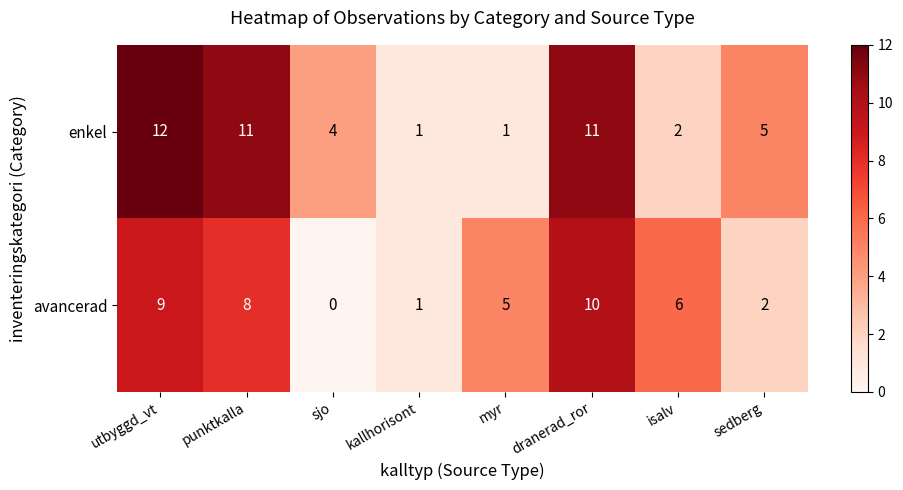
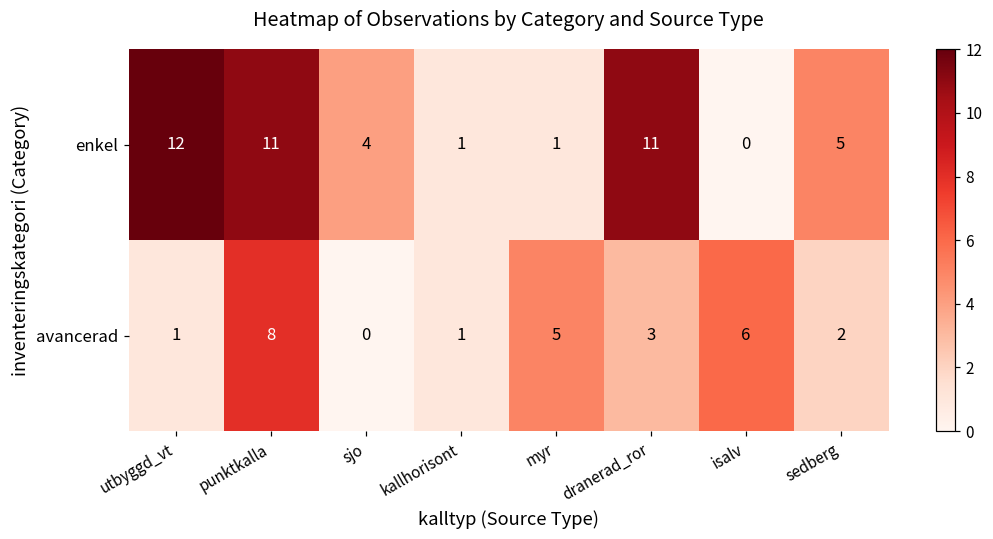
enkel, isalv: 2 -> 0
avancerad, utbyggd_vt: 9 -> 1
avancerad, dranerad_ror: 10 -> 3
